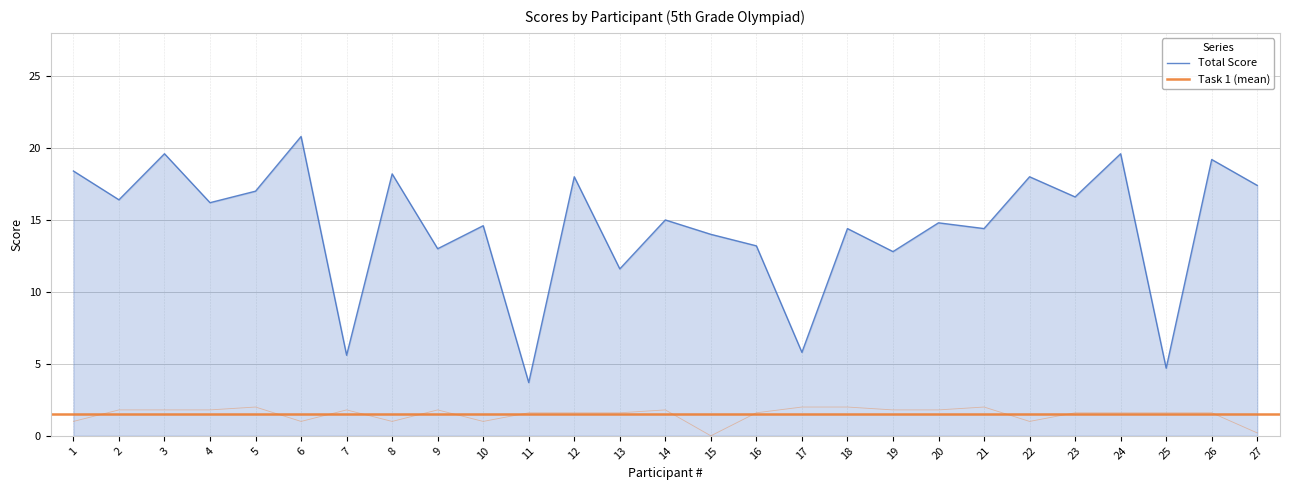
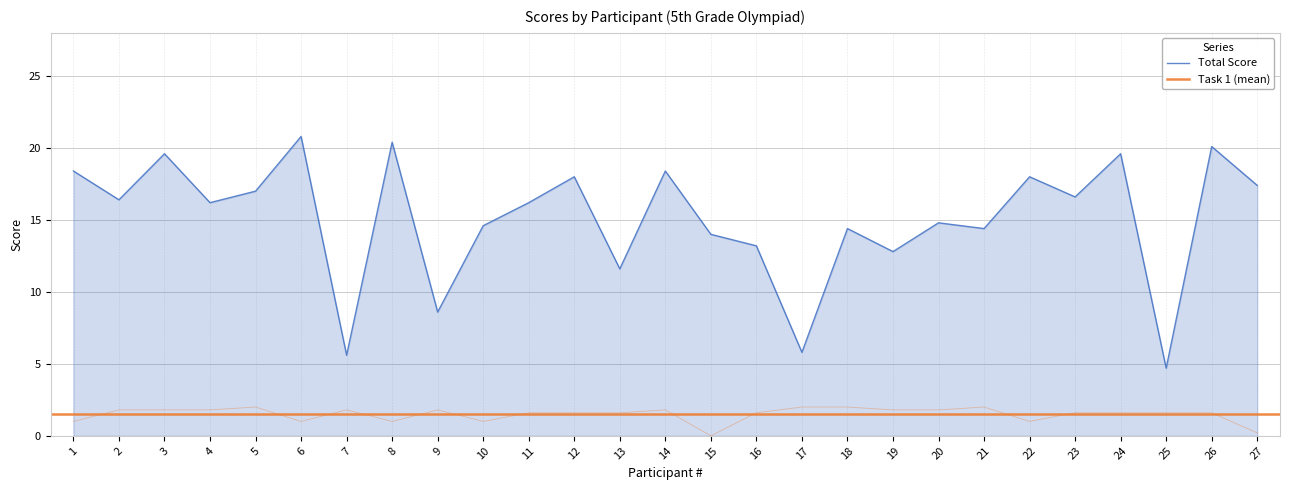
Total Score, 8: 18.2 -> 20.4
Total Score, 9: 13.0 -> 8.6
Total Score, 11: 3.7 -> 16.2
Total Score, 14: 15.0 -> 18.4
Total Score, 26: 19.2 -> 20.1
